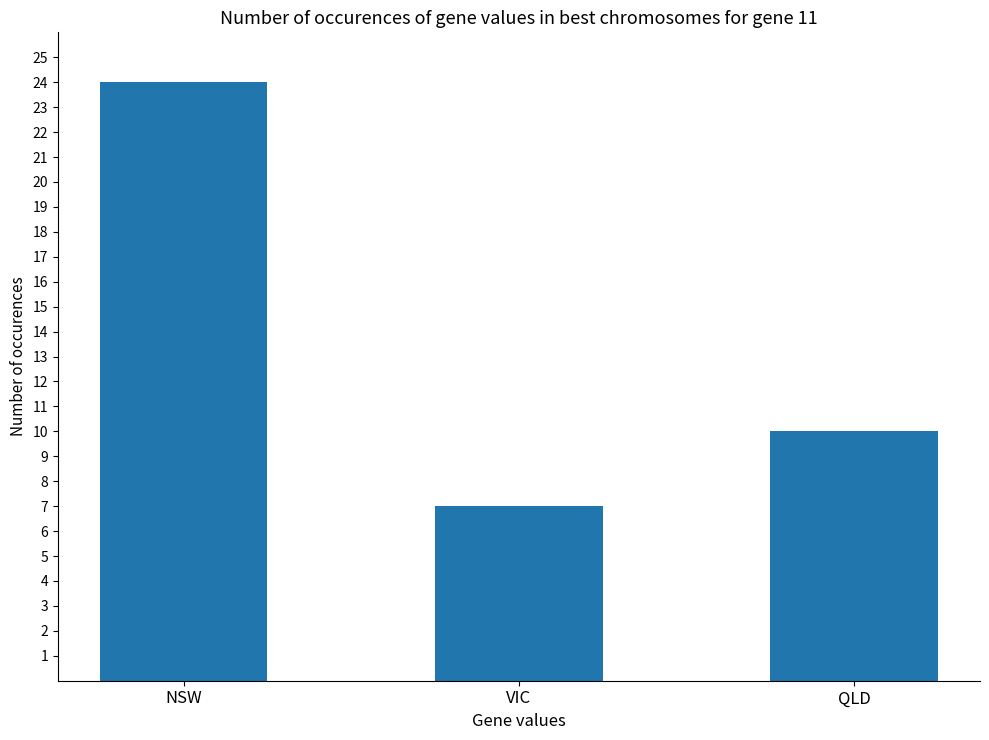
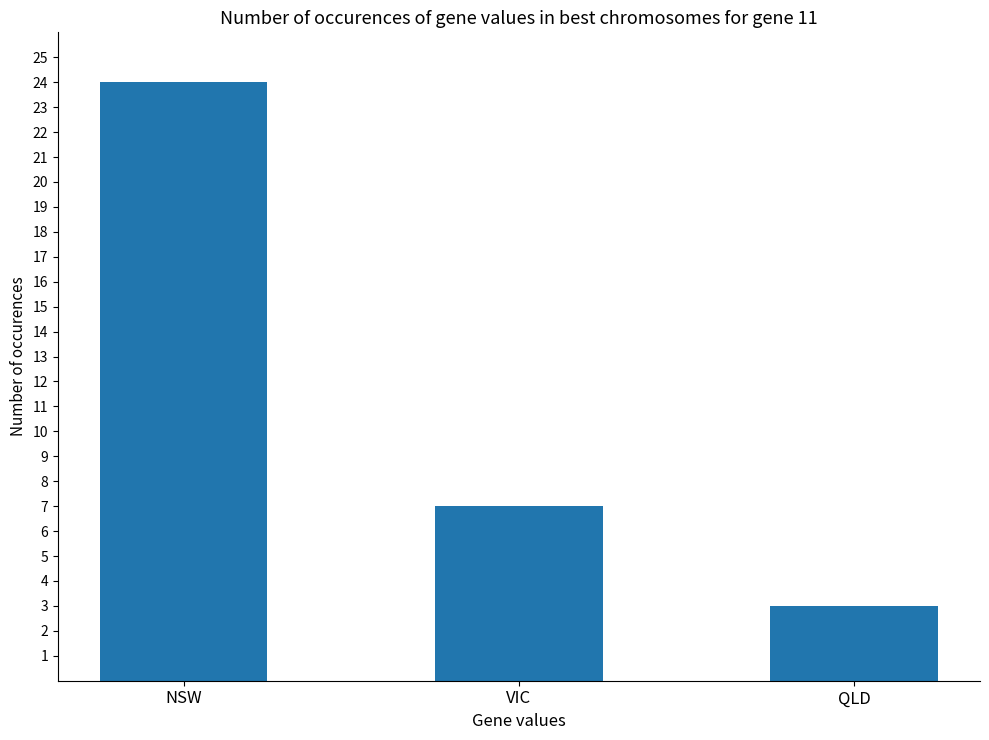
QLD: 10 -> 3
